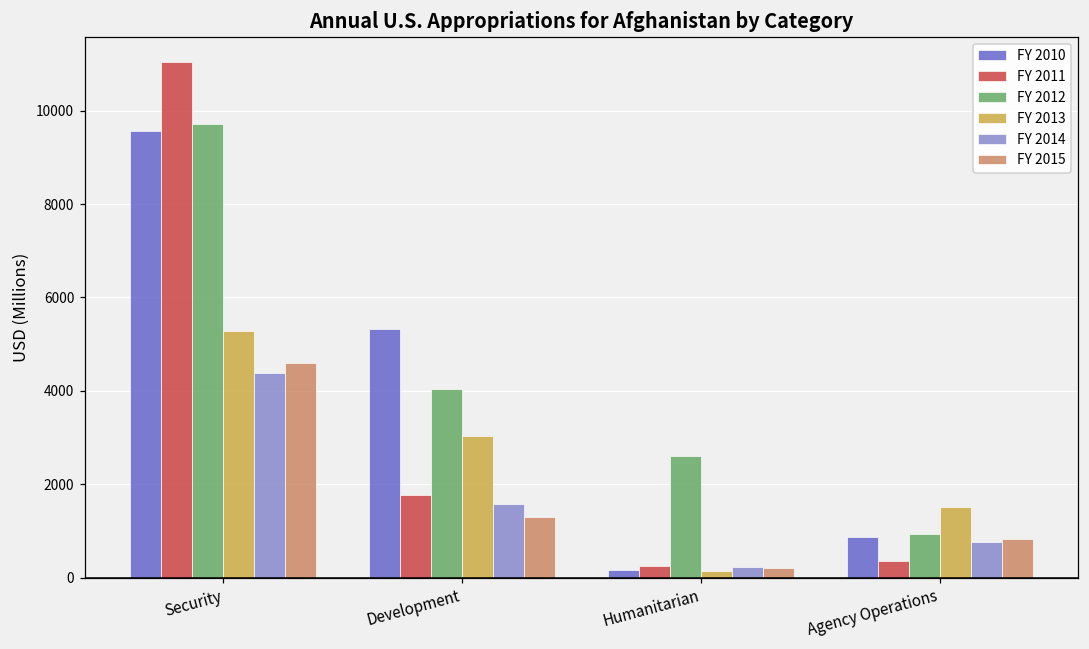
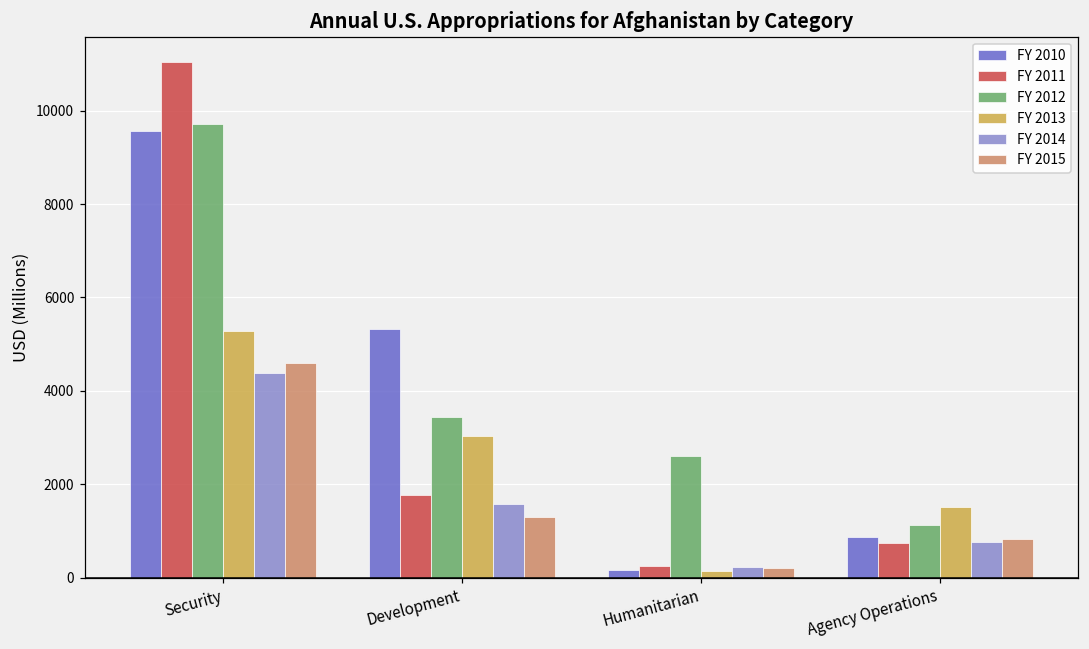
FY 2012, Development: 4000 -> 3400
FY 2011, Agency Operations: 300 -> 700
FY 2012, Agency Operations: 900 -> 1100
